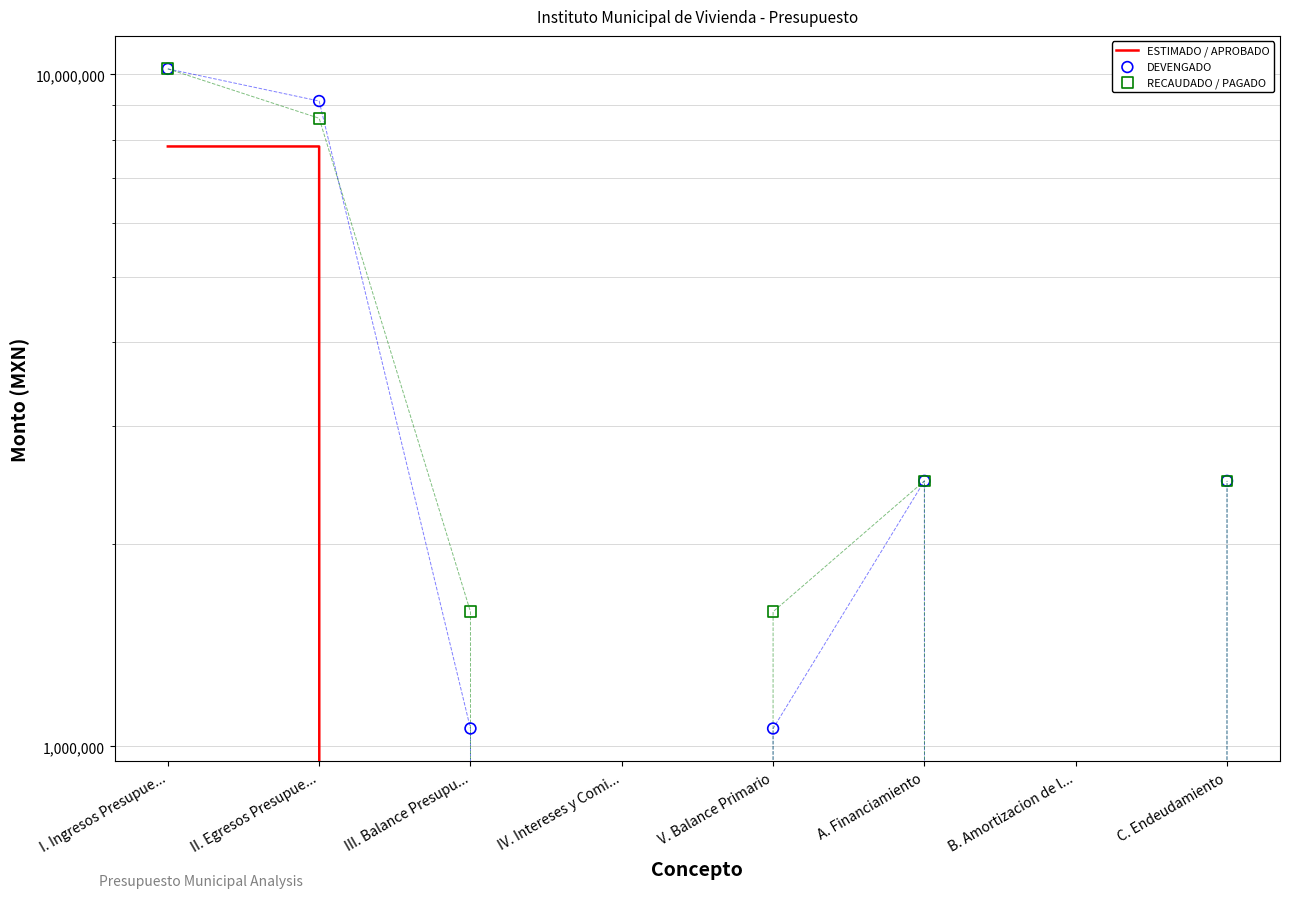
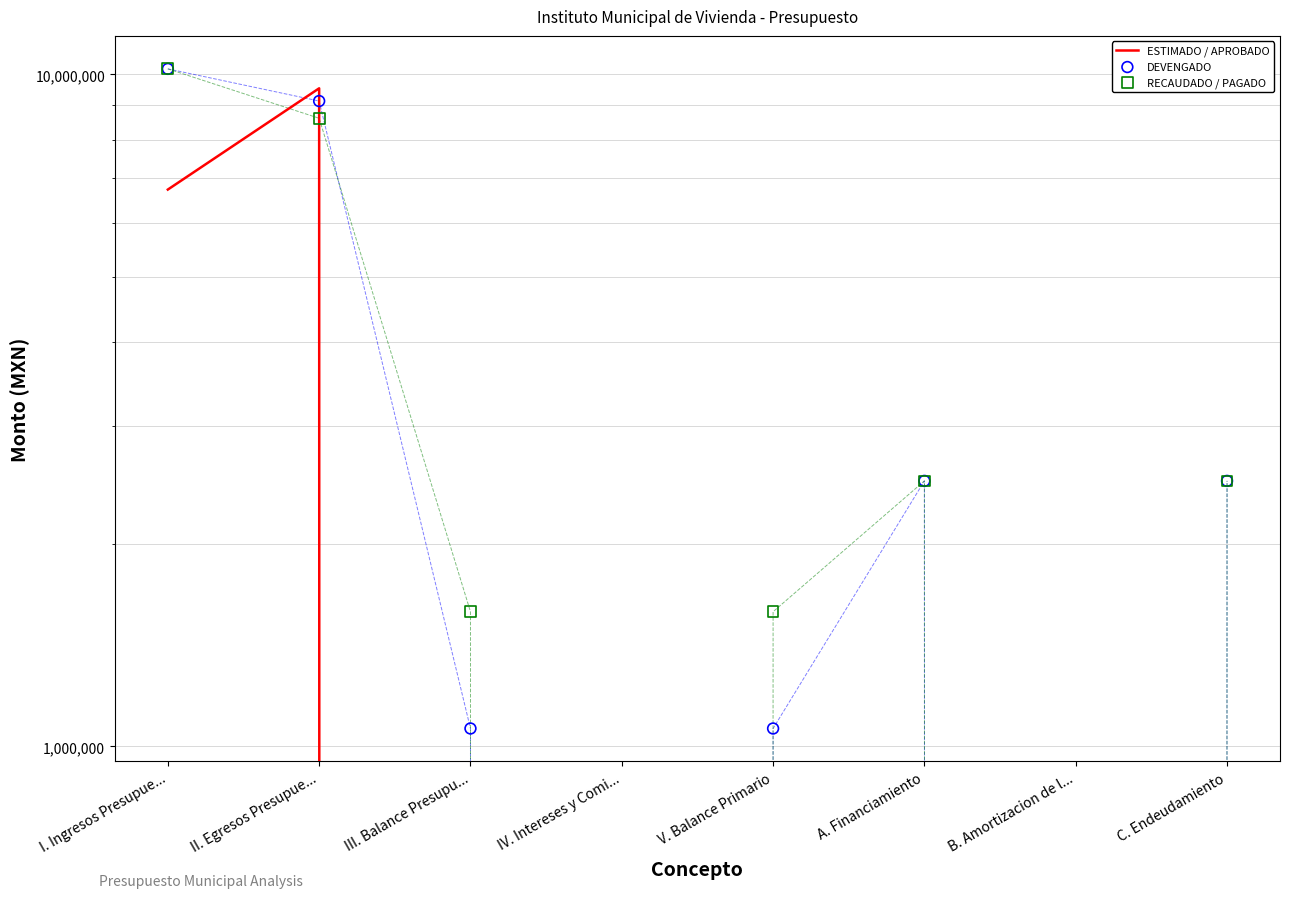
ESTIMADO / APROBADO, I. Ingresos Presupue...: 7,800,000 -> 6,700,000
ESTIMADO / APROBADO, II. Egresos Presupue...: 7,800,000 -> 9,500,000
